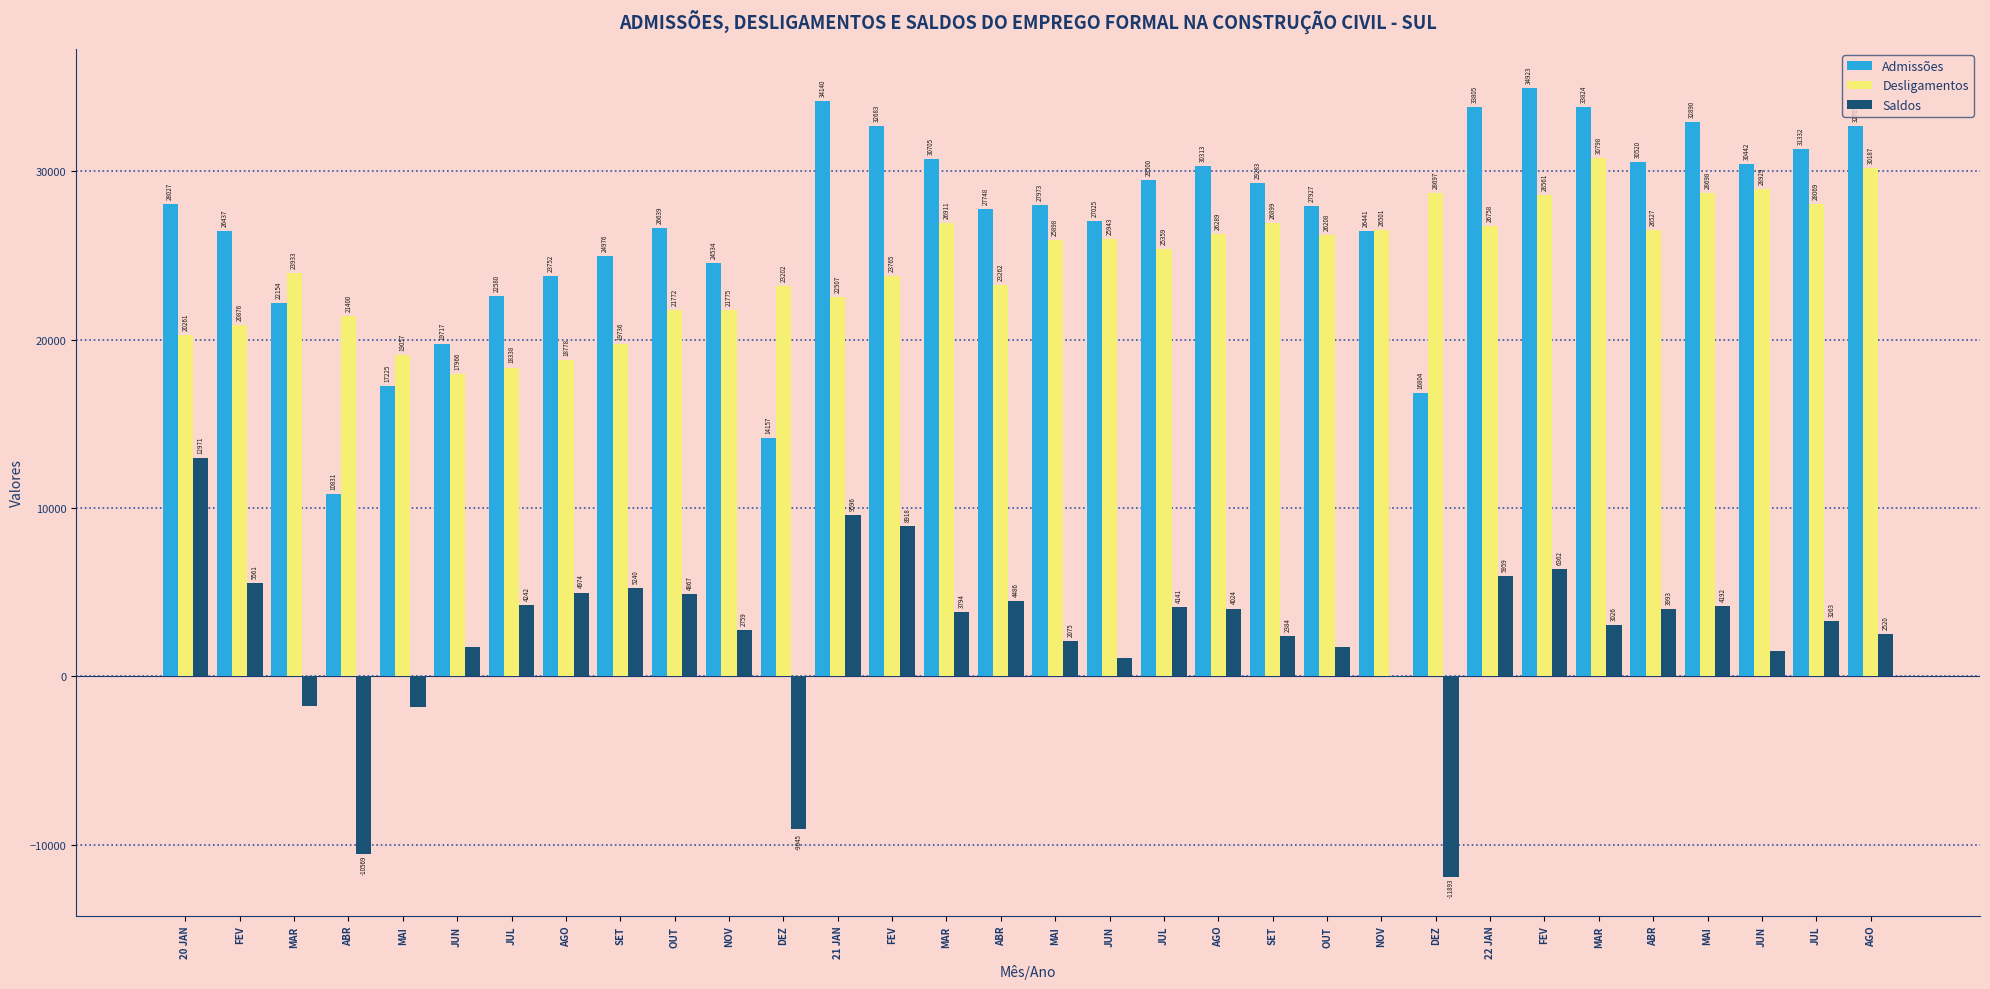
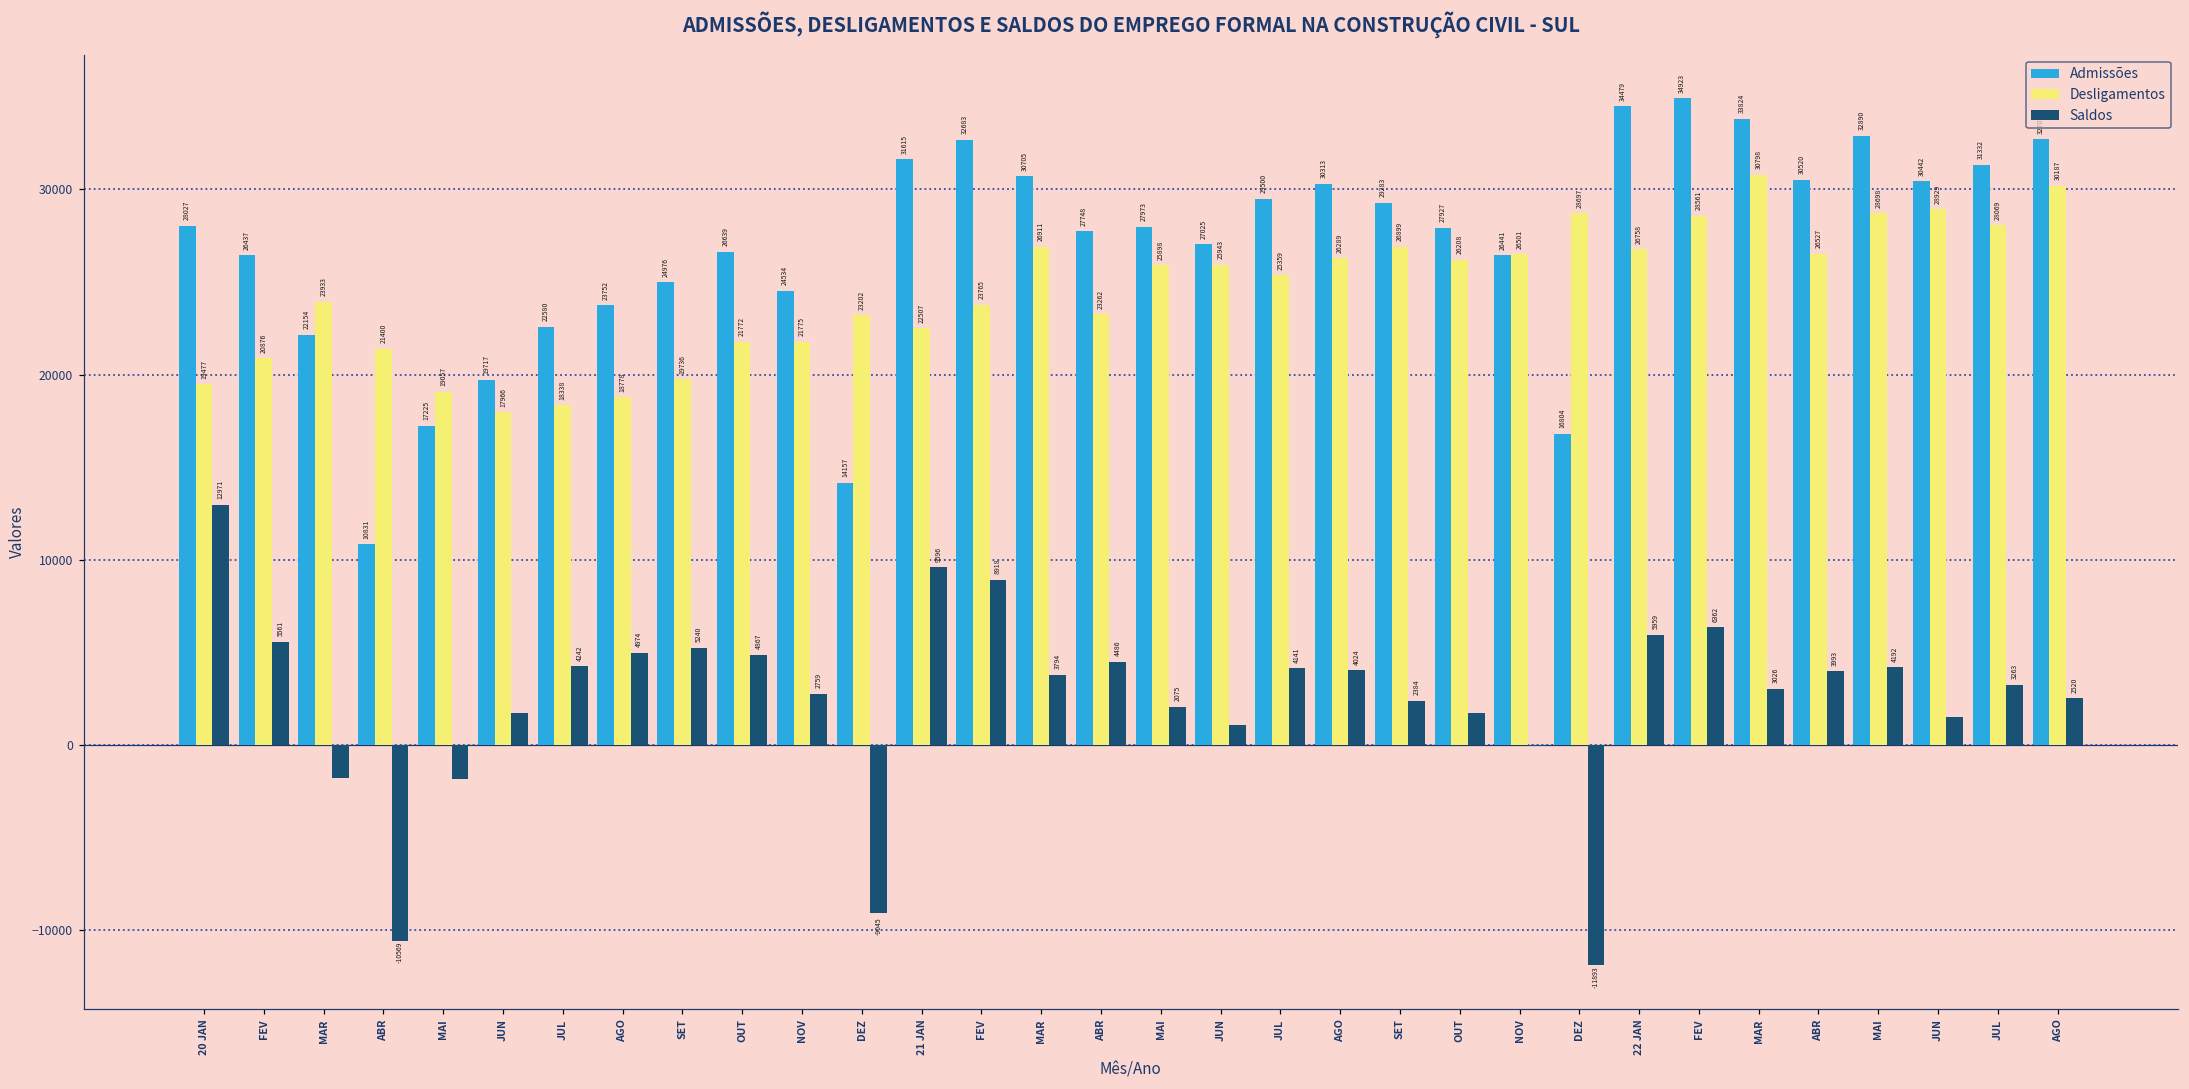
Desligamentos, 20 JAN: 20261 -> 19477
Admissões, 21 JAN: 34140 -> 31615
Admissões, 22 JAN: 33805 -> 34479
